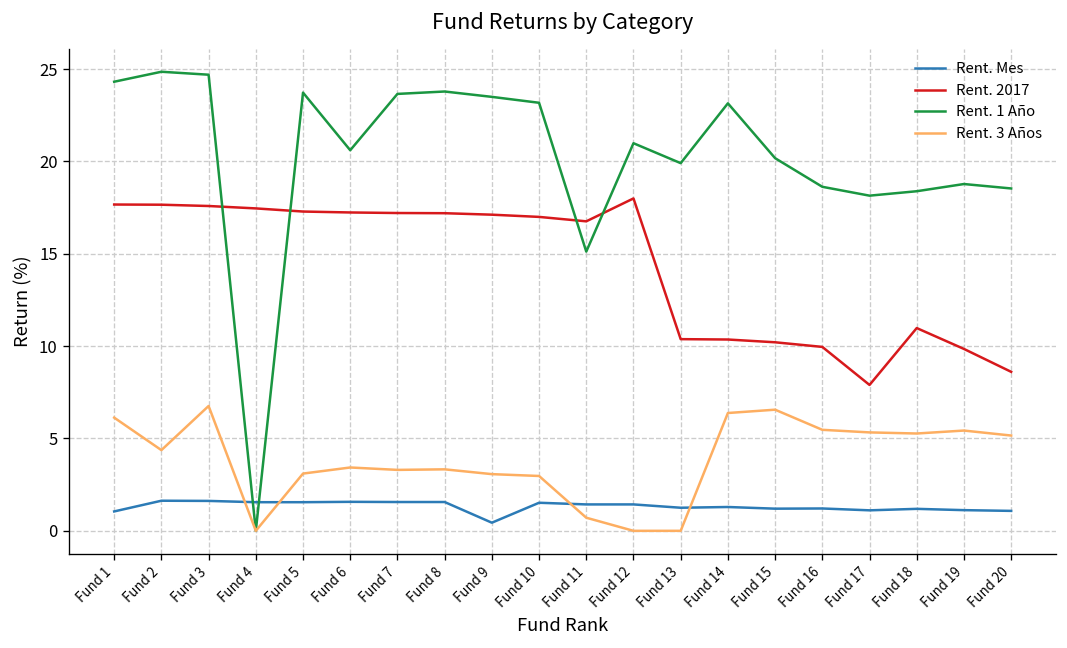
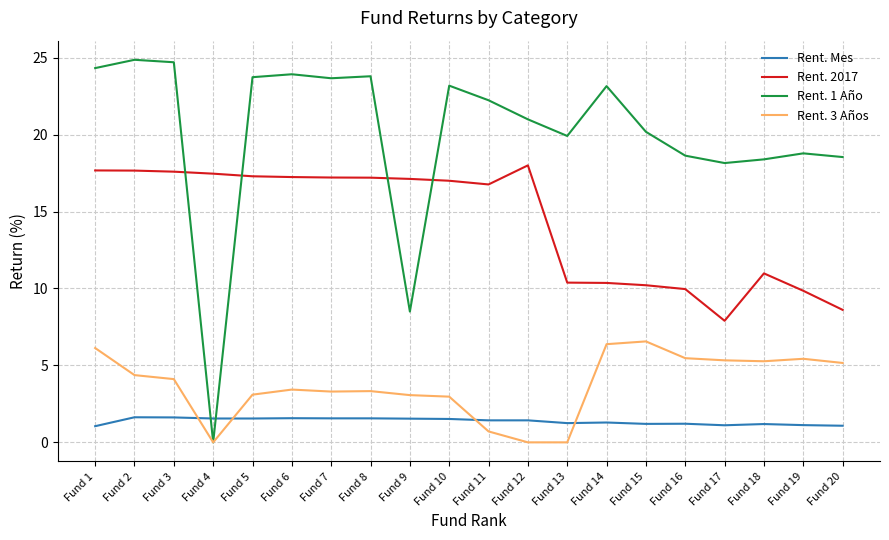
Rent. 3 Años, Fund 3: 6.8 -> 4.1
Rent. 1 Año, Fund 6: 20.6 -> 23.9
Rent. Mes, Fund 9: 0.4 -> 1.5
Rent. 1 Año, Fund 9: 23.5 -> 8.5
Rent. 1 Año, Fund 11: 15.1 -> 22.2
